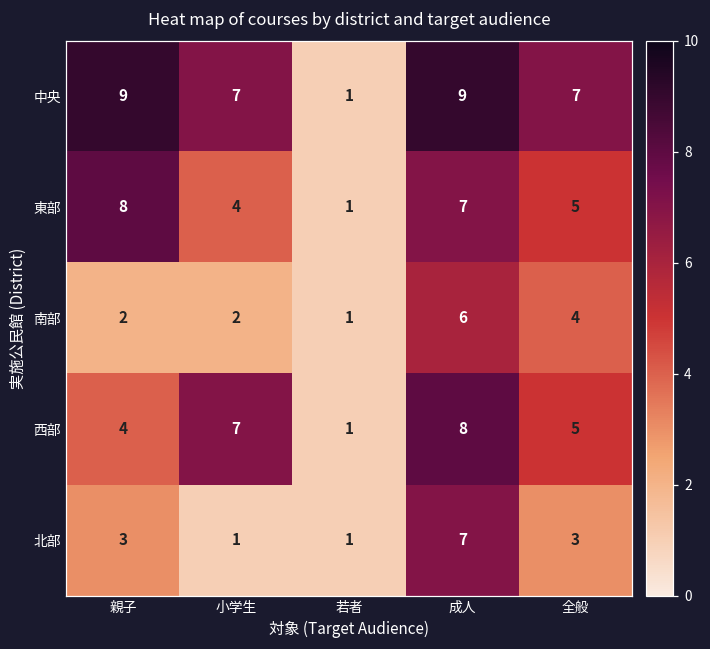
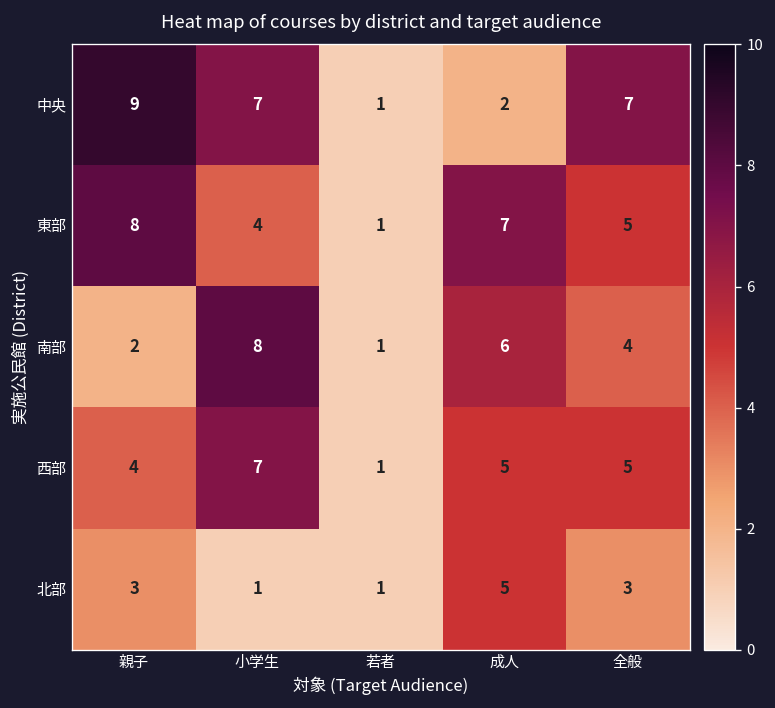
中央, 成人: 9 -> 2
南部, 小学生: 2 -> 8
西部, 成人: 8 -> 5
北部, 成人: 7 -> 5
